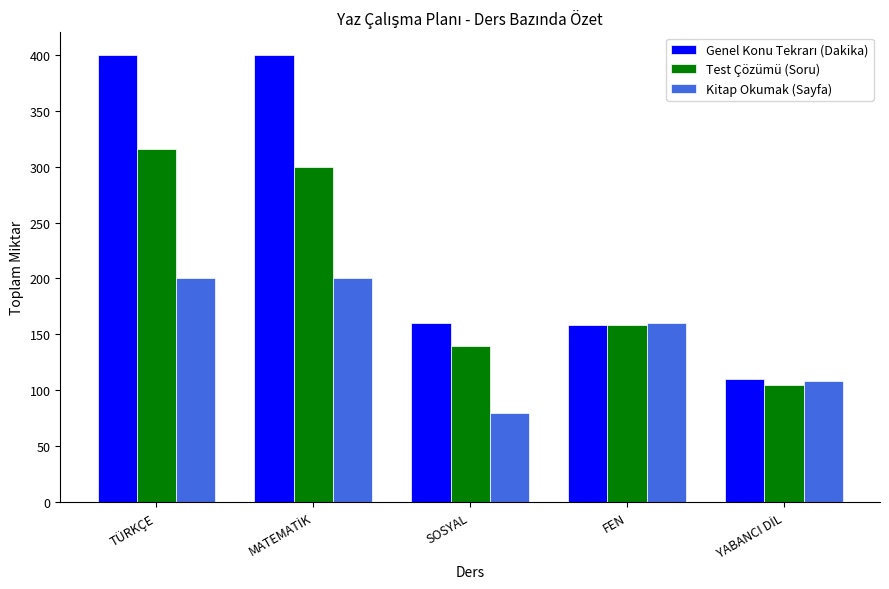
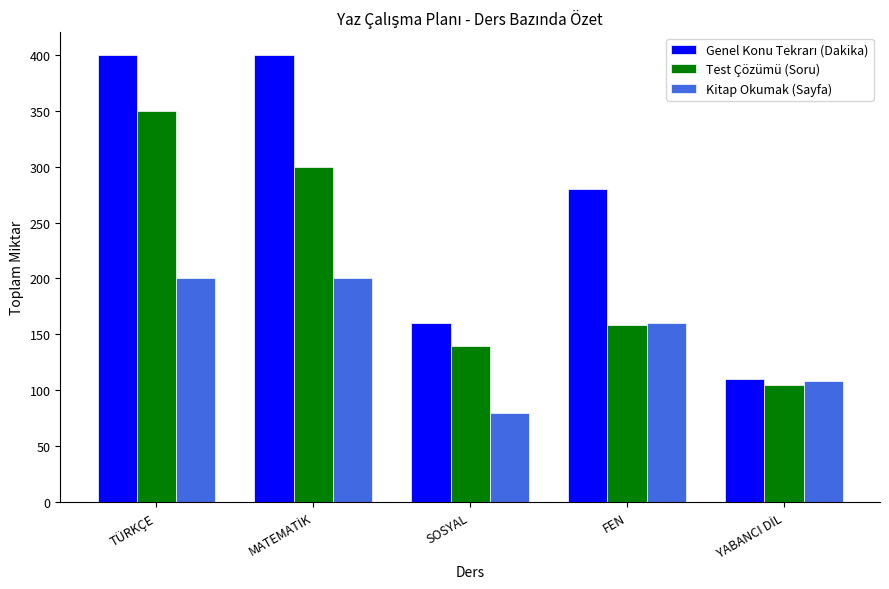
Test Çözümü (Soru), TÜRKÇE: 316 -> 350
Genel Konu Tekrarı (Dakika), FEN: 158 -> 280
